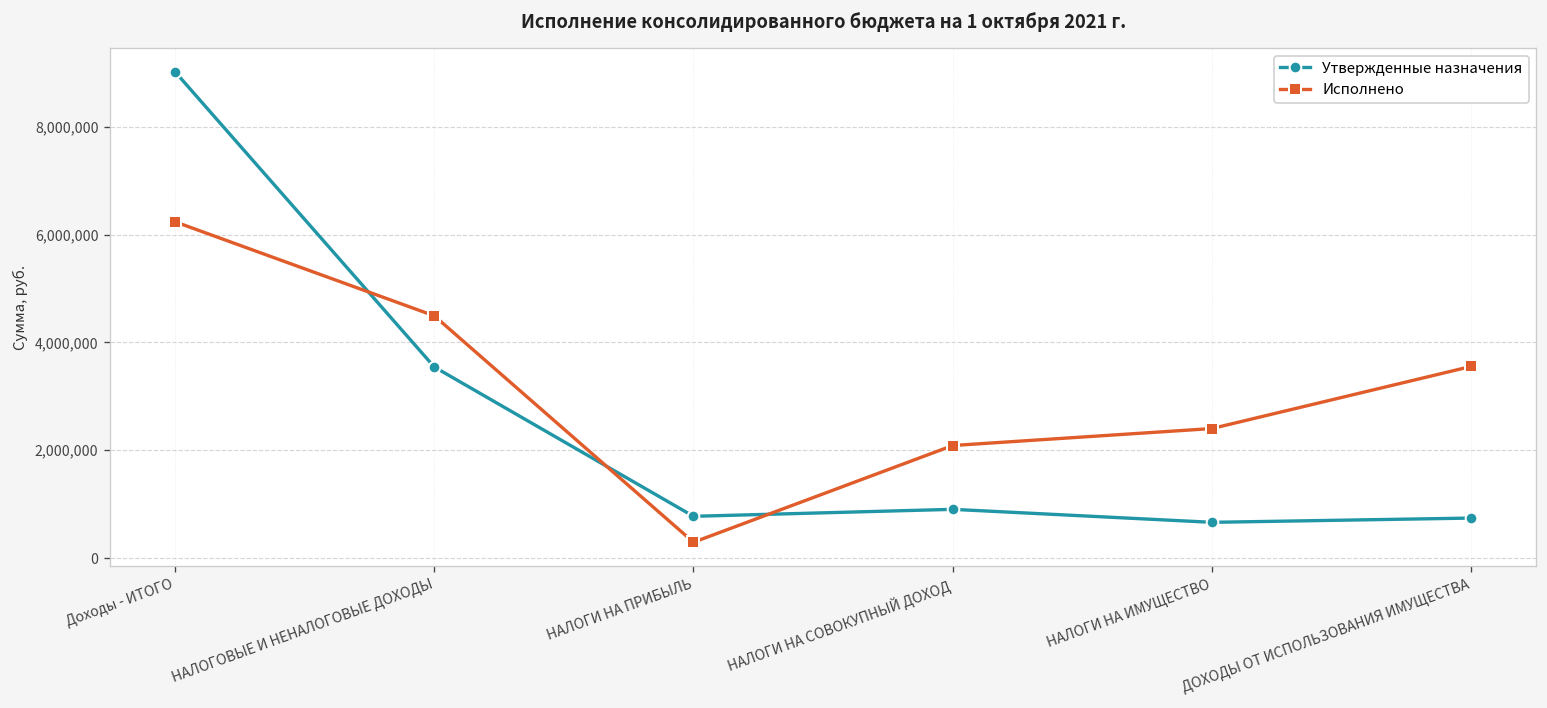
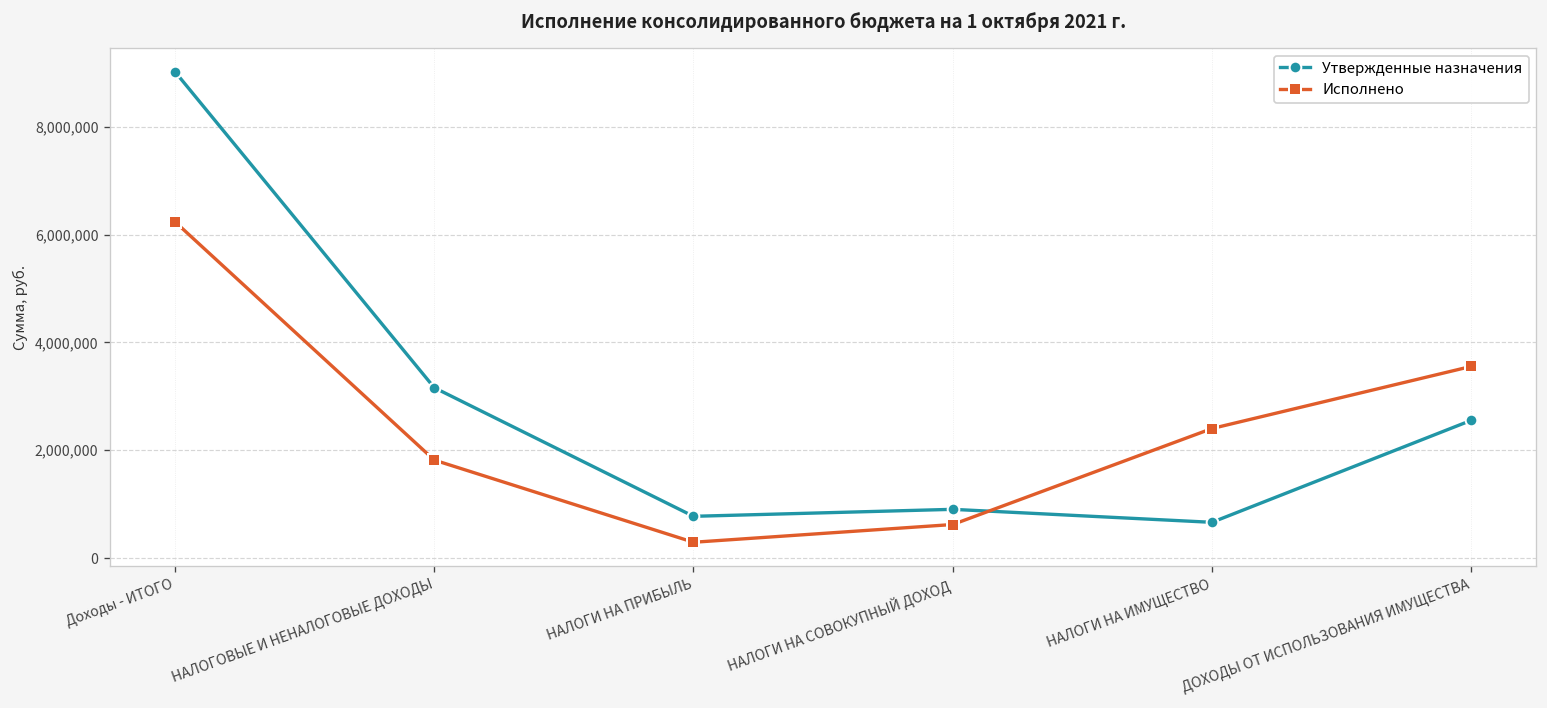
Утвержденные назначения, НАЛОГОВЫЕ И НЕНАЛОГОВЫЕ ДОХОДЫ: 3,500,000 -> 3,200,000
Исполнено, НАЛОГОВЫЕ И НЕНАЛОГОВЫЕ ДОХОДЫ: 4,500,000 -> 1,800,000
Исполнено, НАЛОГИ НА СОВОКУПНЫЙ ДОХОД: 2,100,000 -> 600,000
Утвержденные назначения, ДОХОДЫ ОТ ИСПОЛЬЗОВАНИЯ ИМУЩЕСТВА: 700,000 -> 2,600,000
